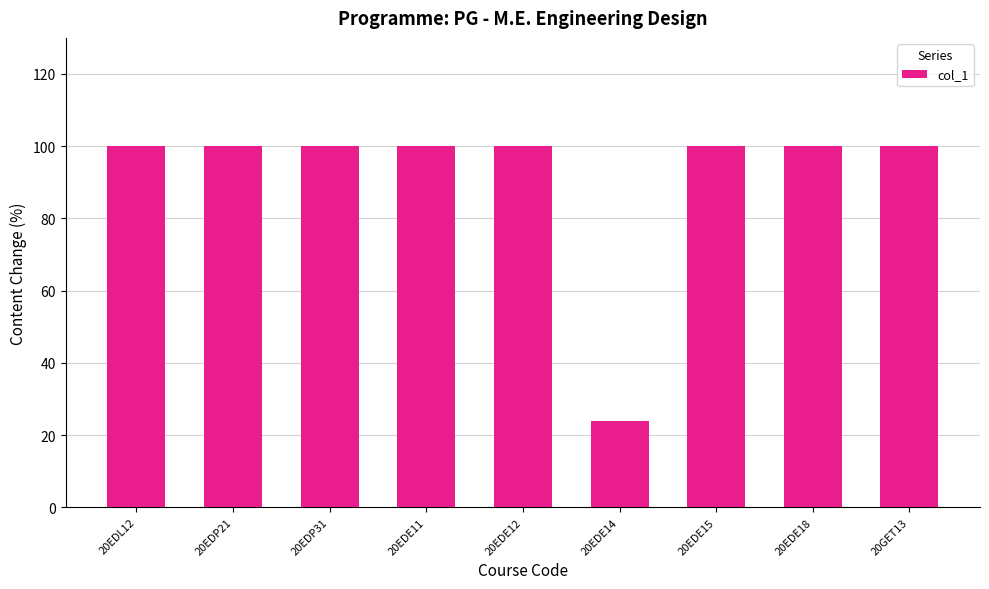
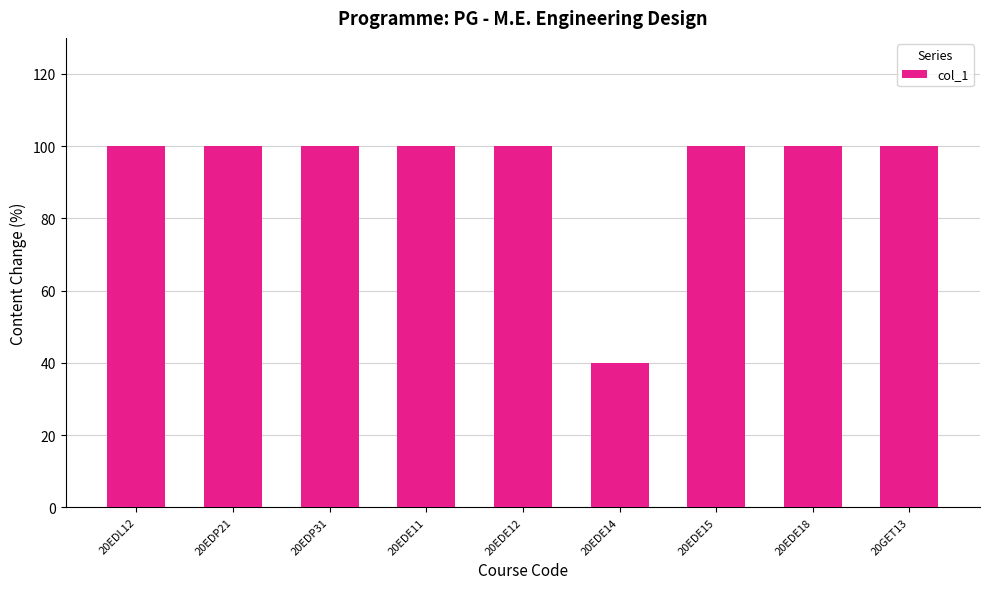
20EDE14: 24 -> 40
